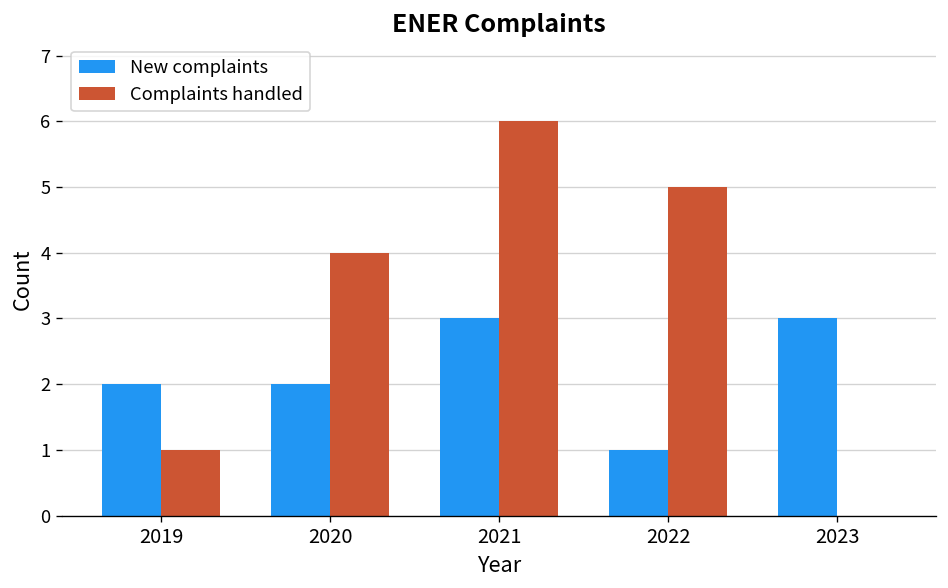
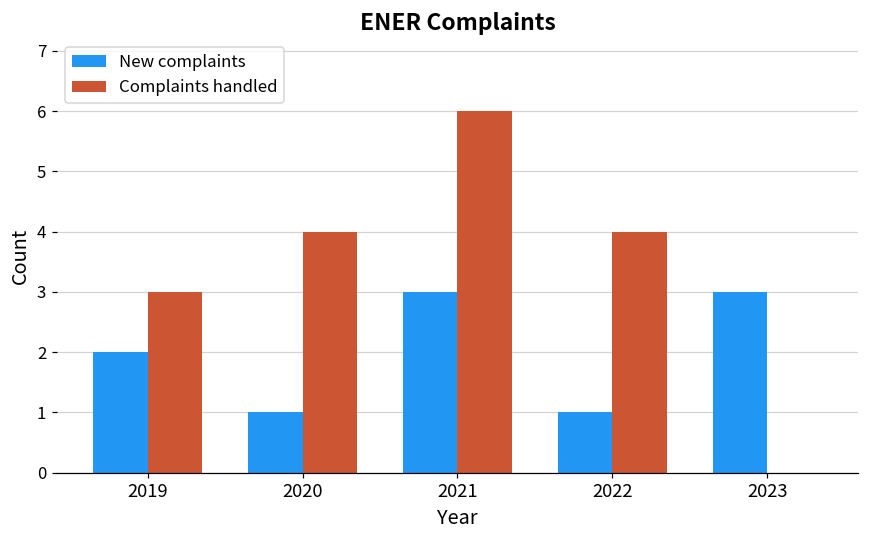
Complaints handled, 2019: 1 -> 3
New complaints, 2020: 2 -> 1
Complaints handled, 2022: 5 -> 4
